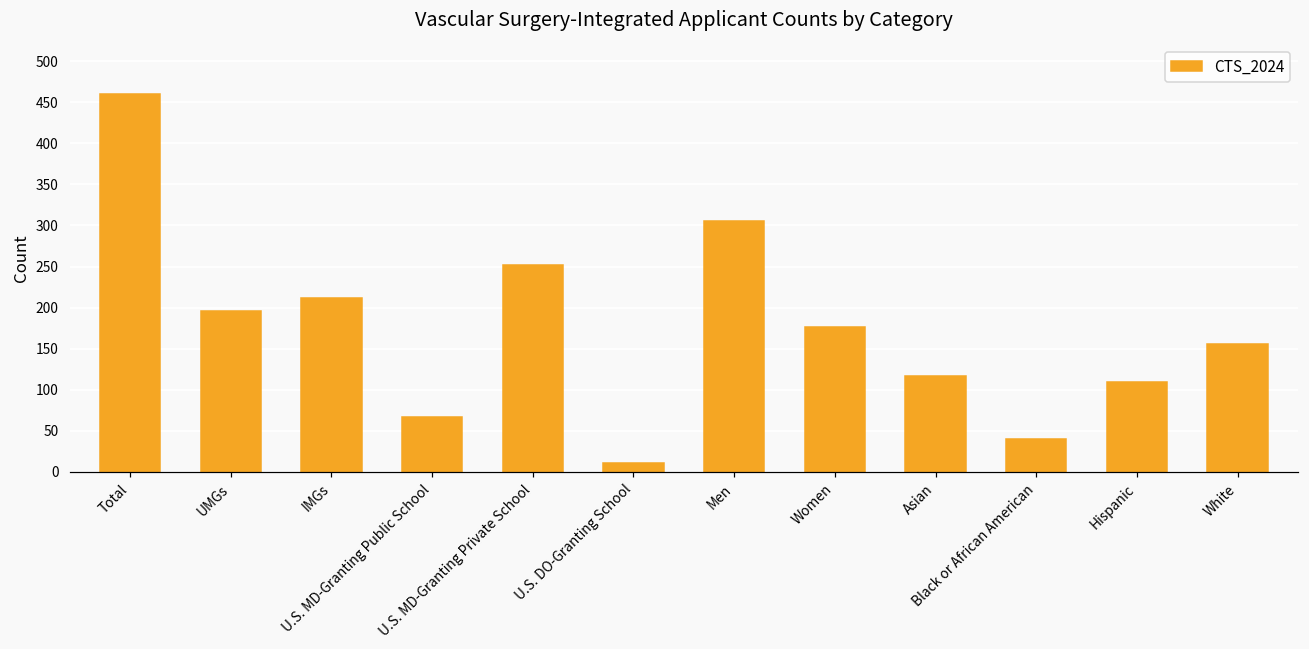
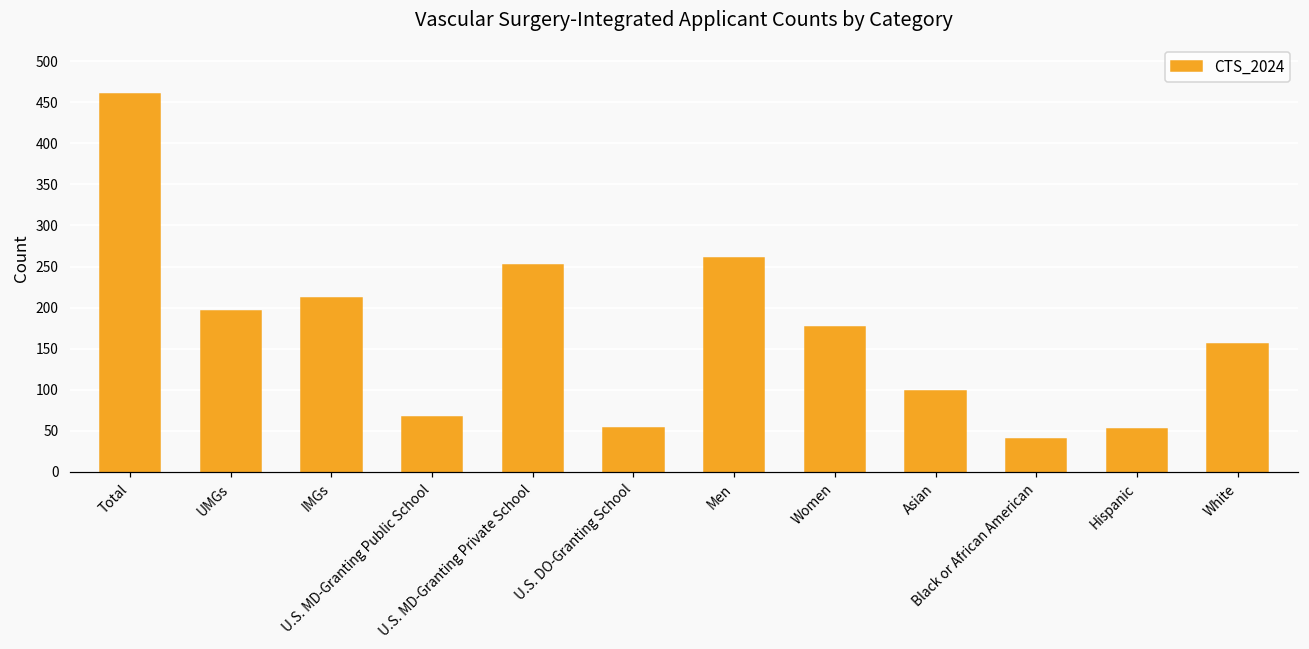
U.S. DO-Granting School: 10 -> 50
Men: 310 -> 260
Asian: 120 -> 100
Hispanic: 110 -> 50
